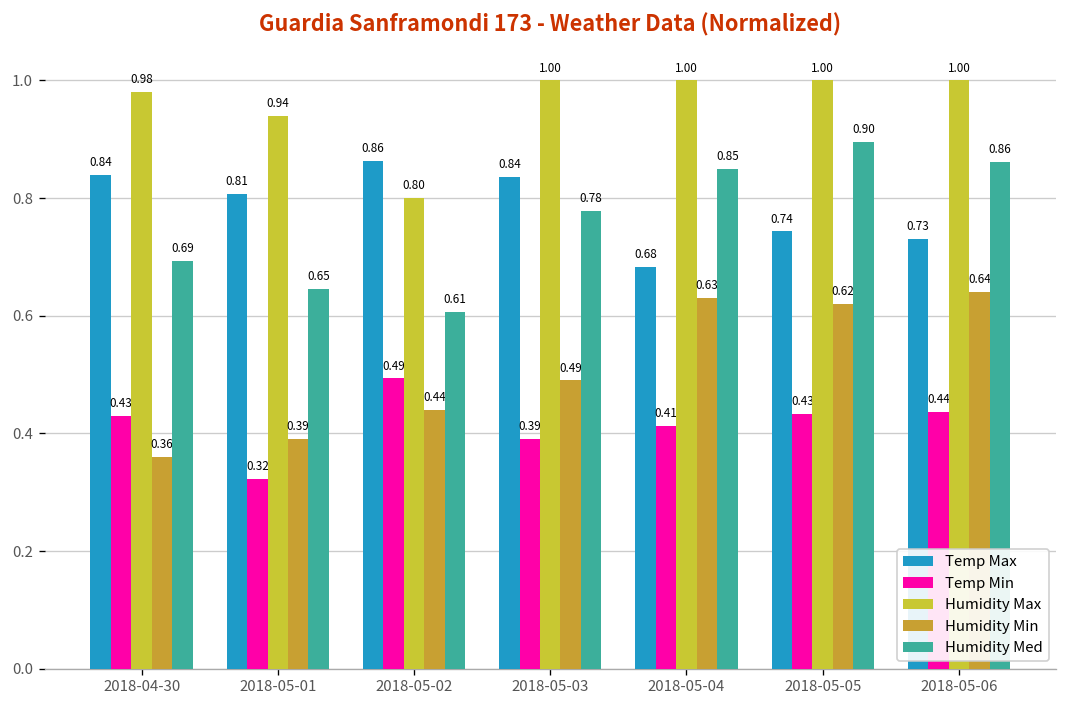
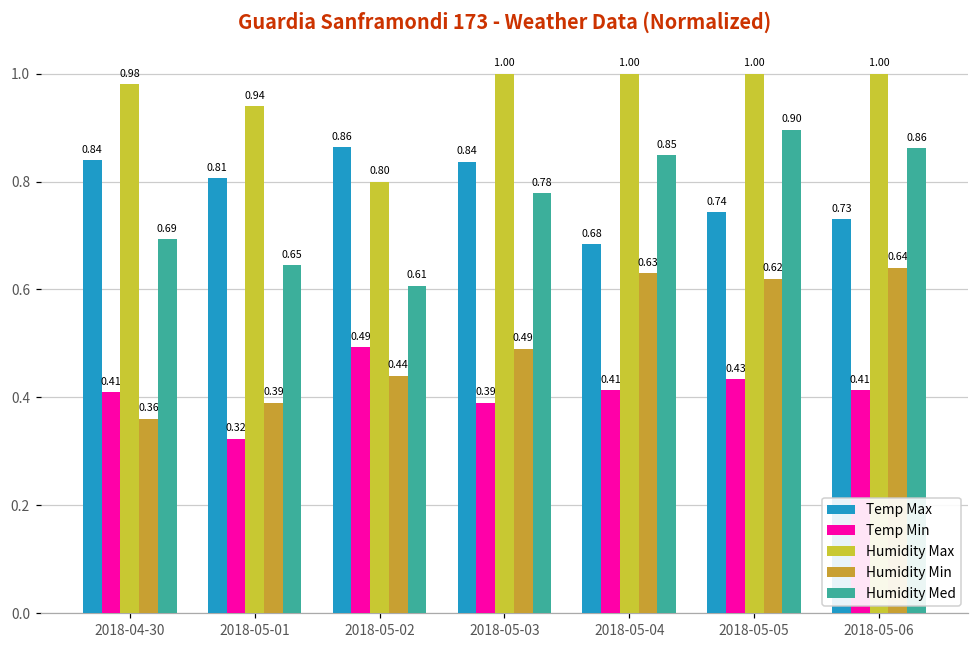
Temp Min, 2018-04-30: 0.43 -> 0.41
Temp Min, 2018-05-06: 0.44 -> 0.41
